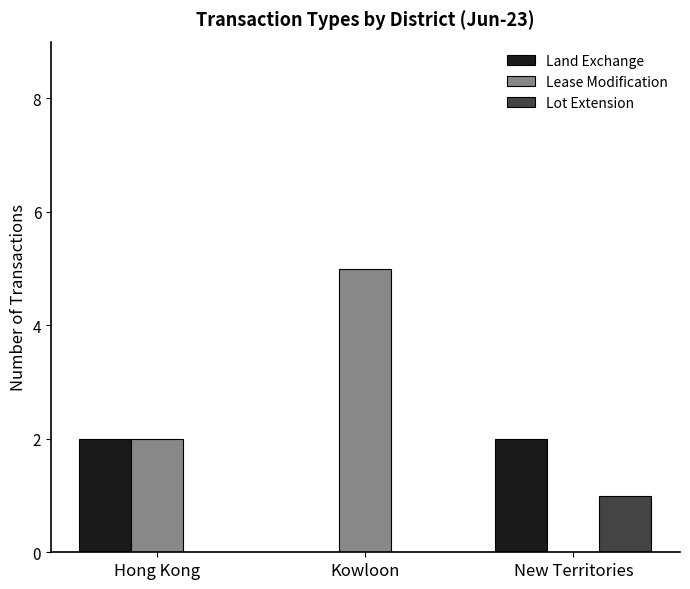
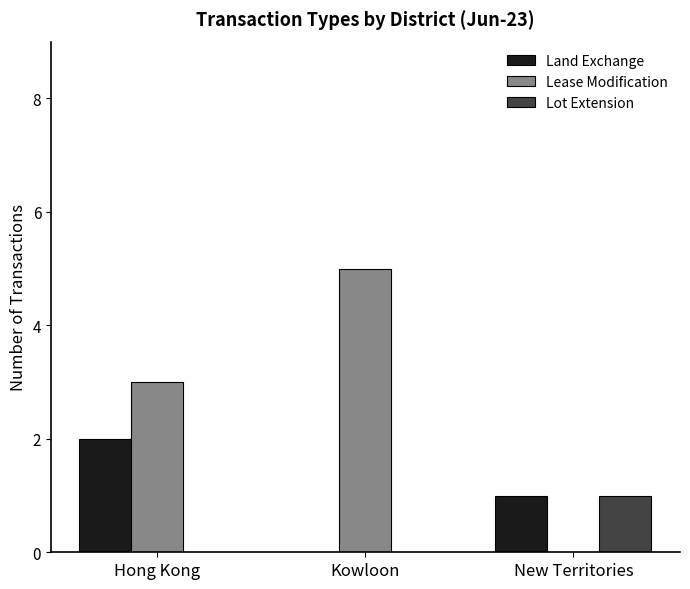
Lease Modification, Hong Kong: 2 -> 3
Land Exchange, New Territories: 2 -> 1
